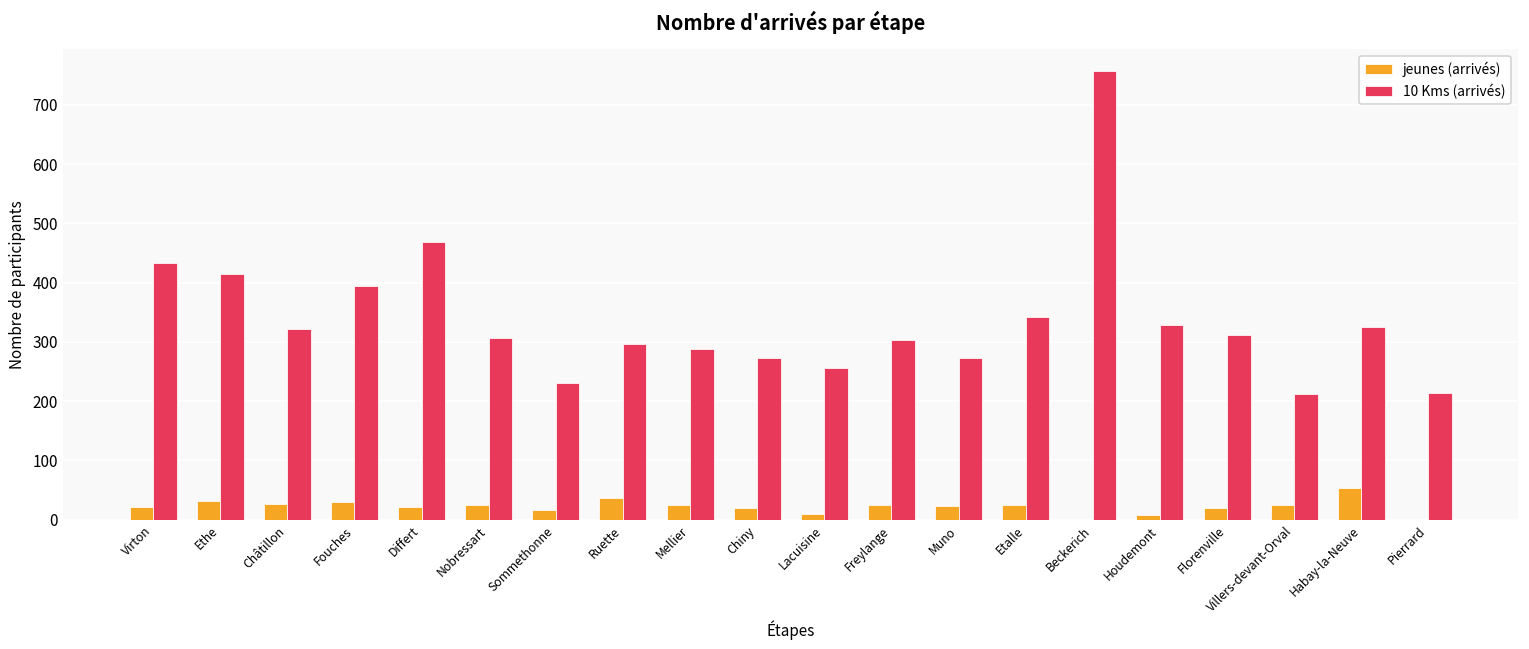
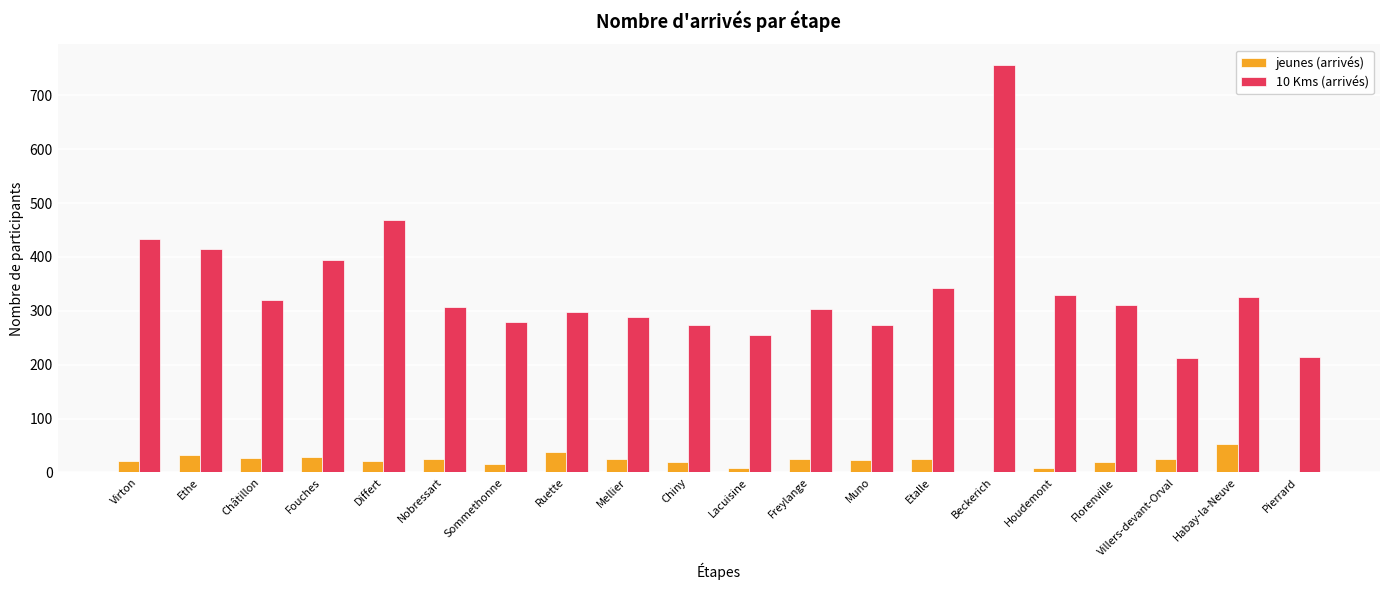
10 Kms (arrivés), Sommethonne: 230 -> 280
